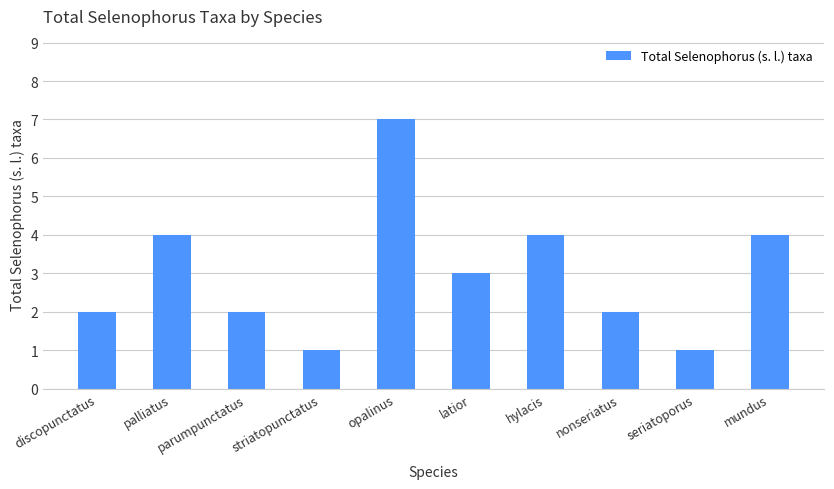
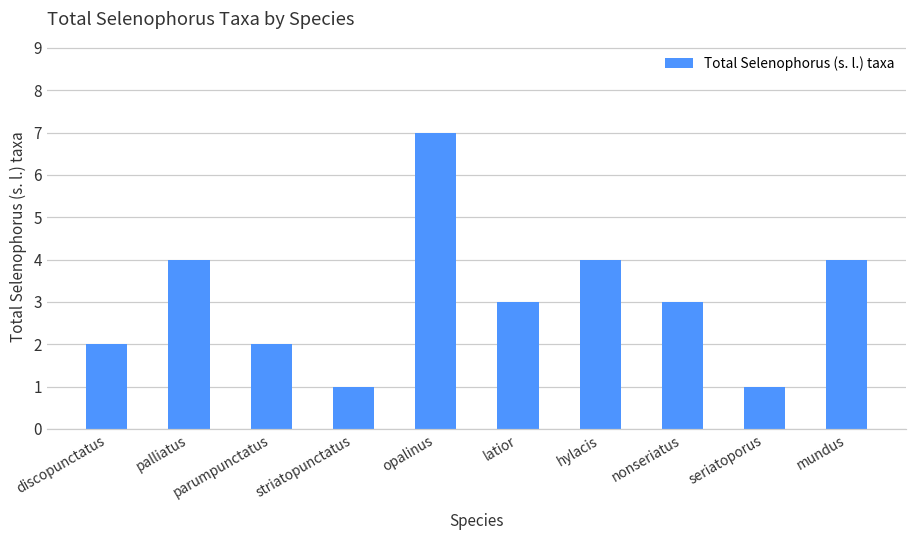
nonseriatus: 2 -> 3
